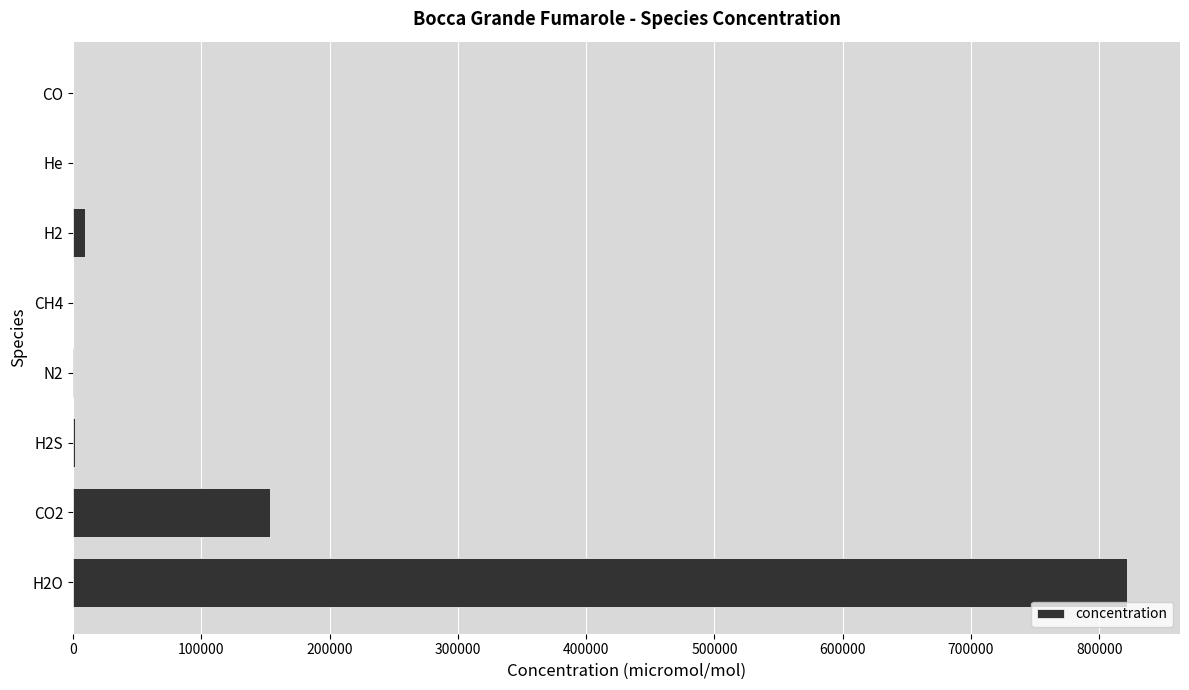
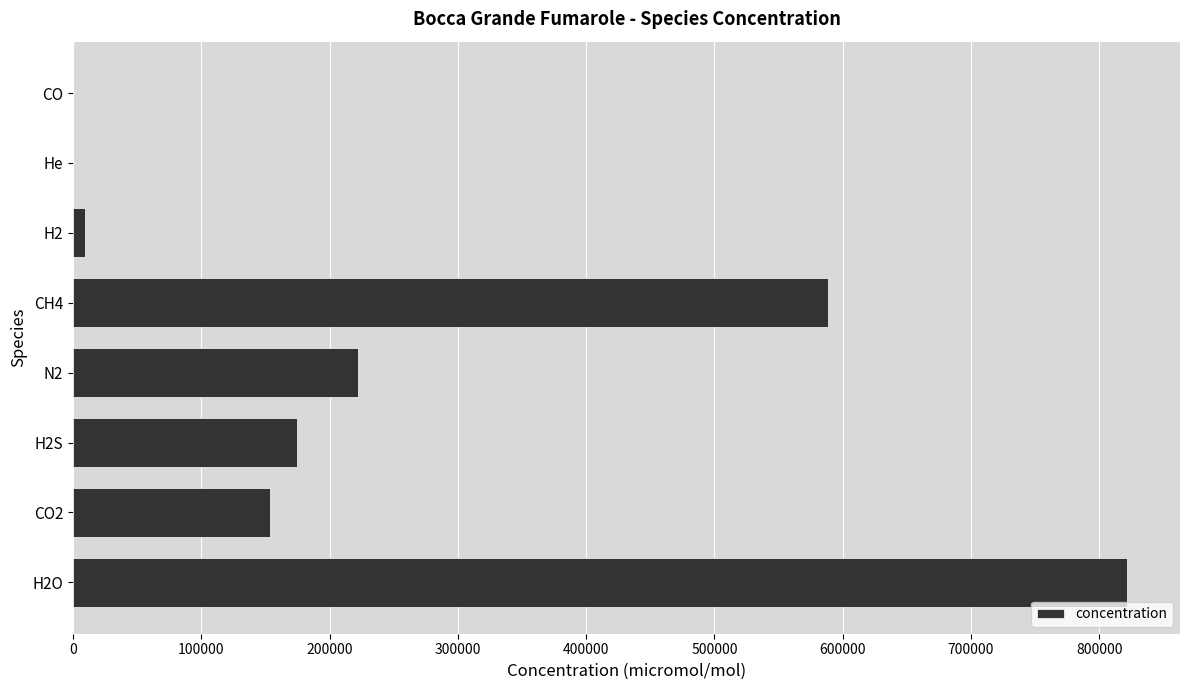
CH4: 0 -> 589000
N2: 1000 -> 222000
H2S: 1000 -> 175000
